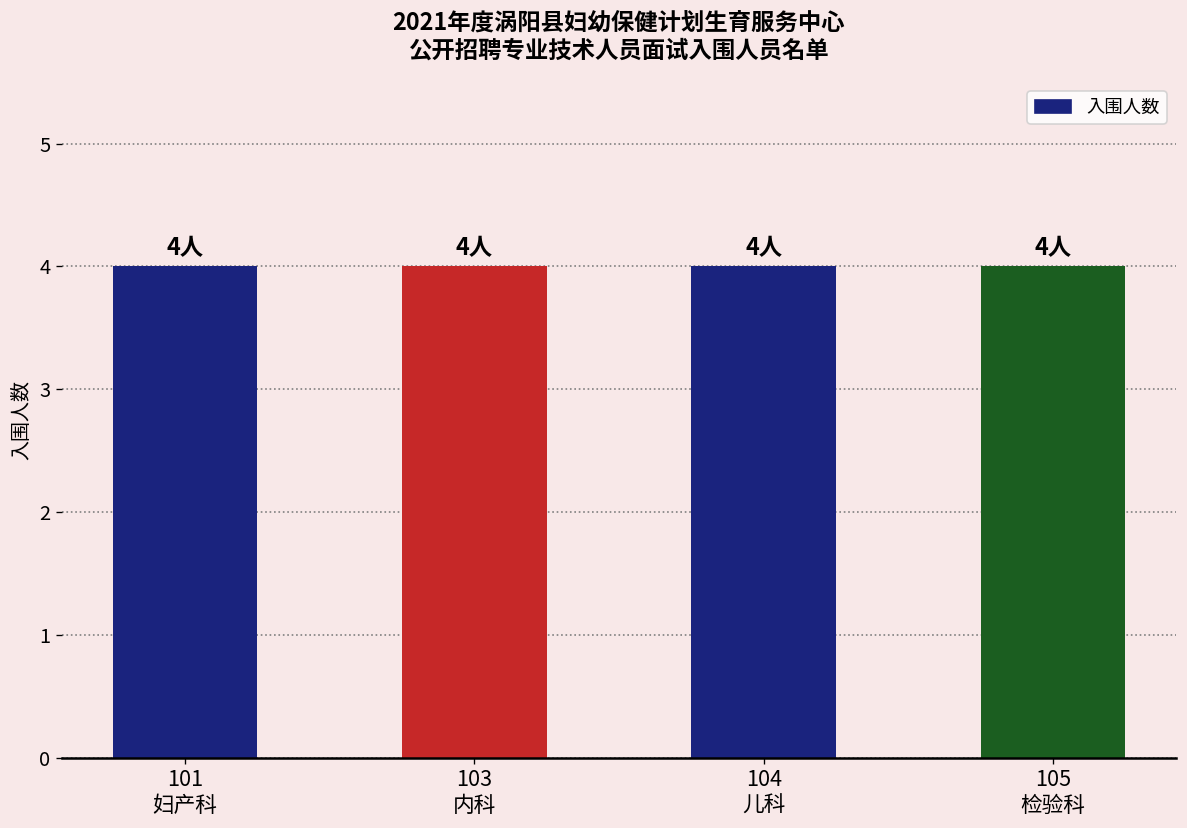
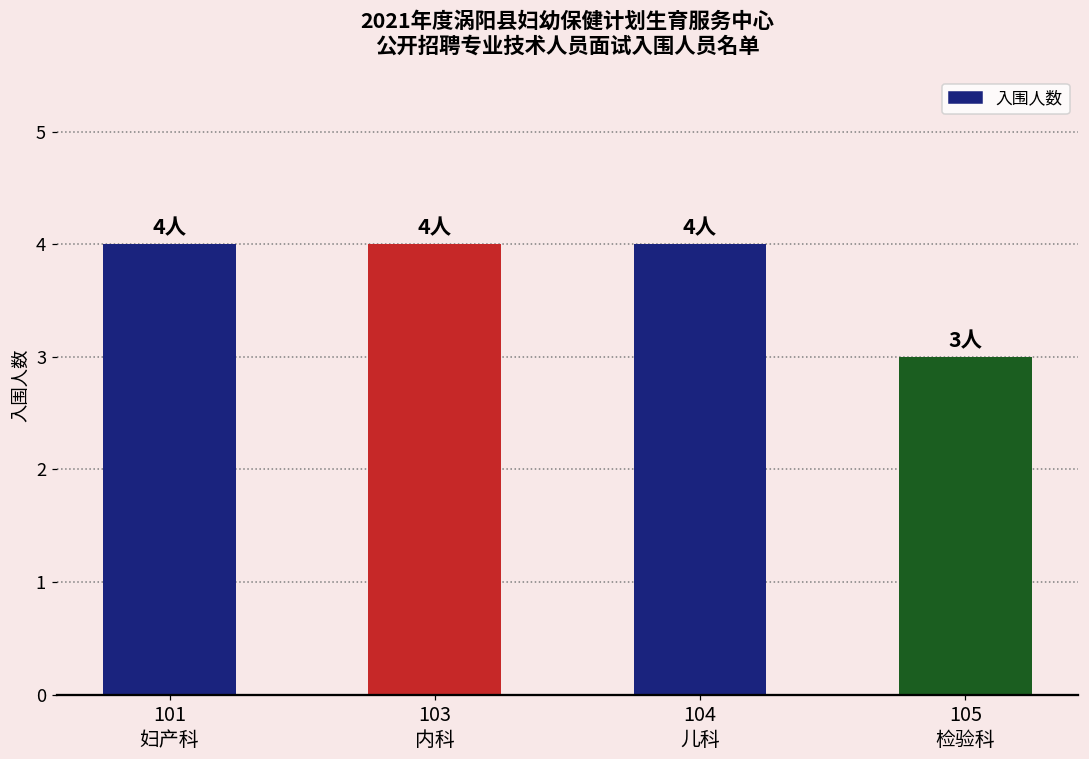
105 检验科: 4人 -> 3人
